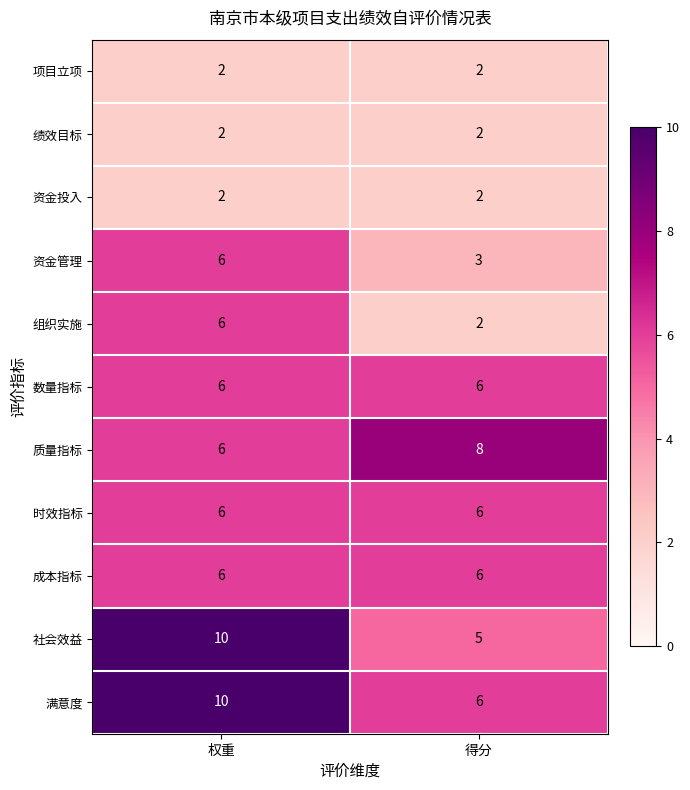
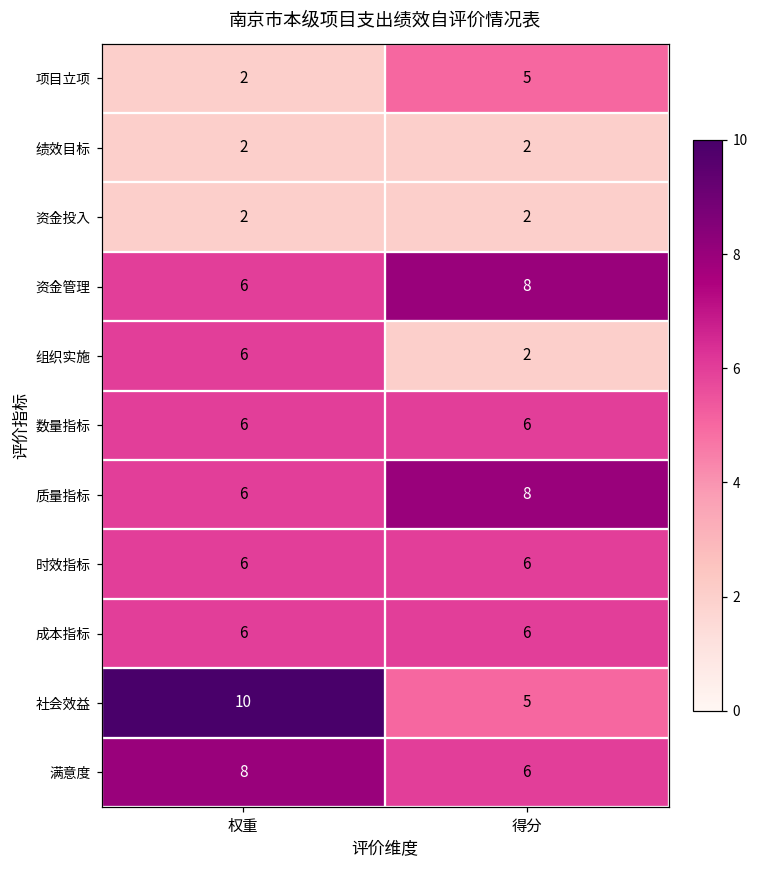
项目立项, 得分: 2 -> 5
资金管理, 得分: 3 -> 8
满意度, 权重: 10 -> 8
